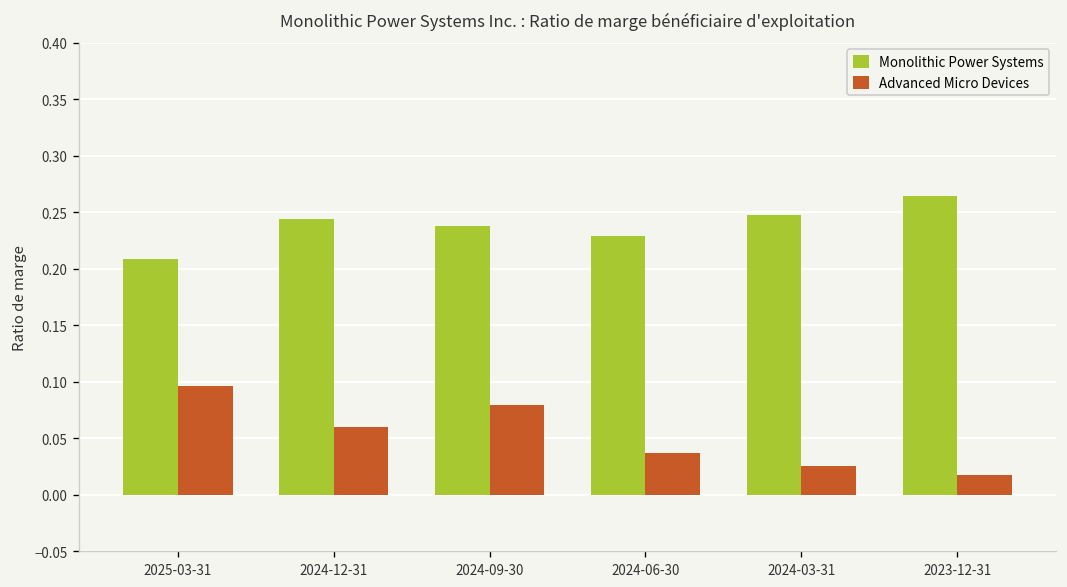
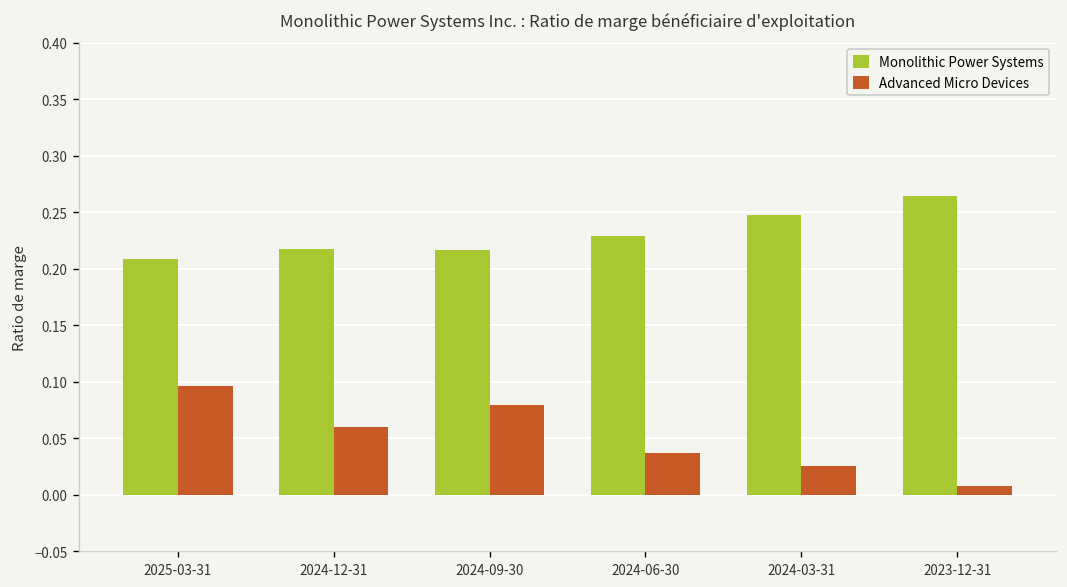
Monolithic Power Systems, 2024-12-31: 0.24 -> 0.22
Monolithic Power Systems, 2024-09-30: 0.24 -> 0.22
Advanced Micro Devices, 2023-12-31: 0.02 -> 0.01
